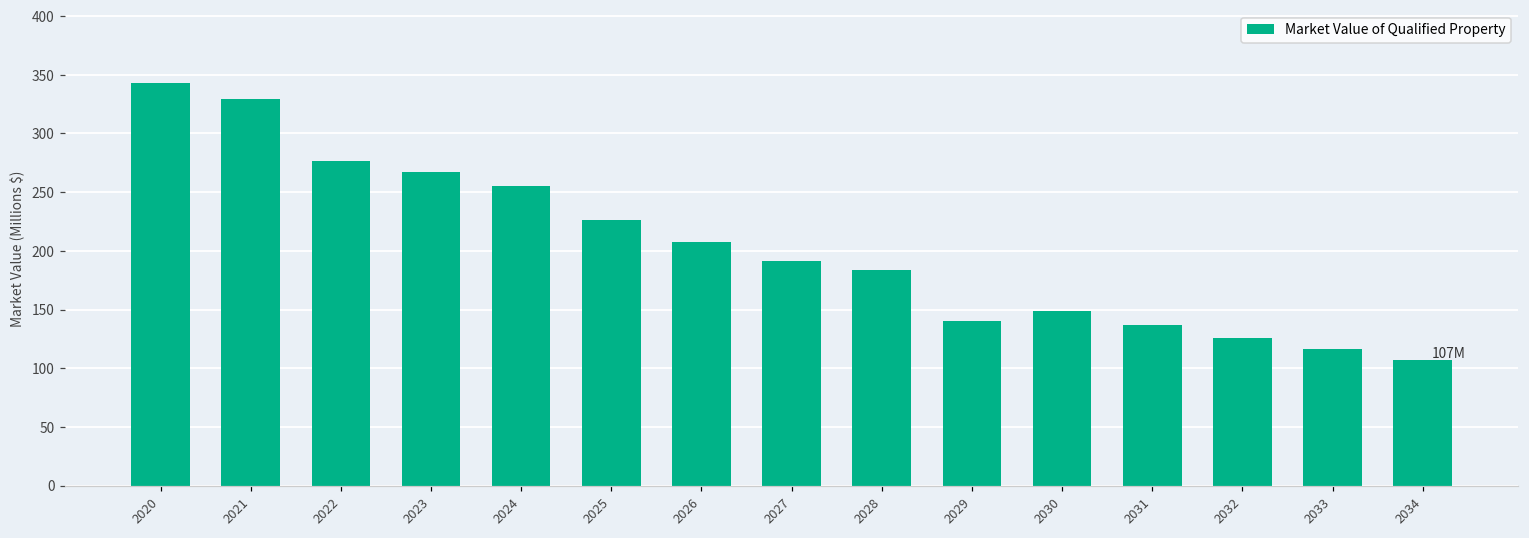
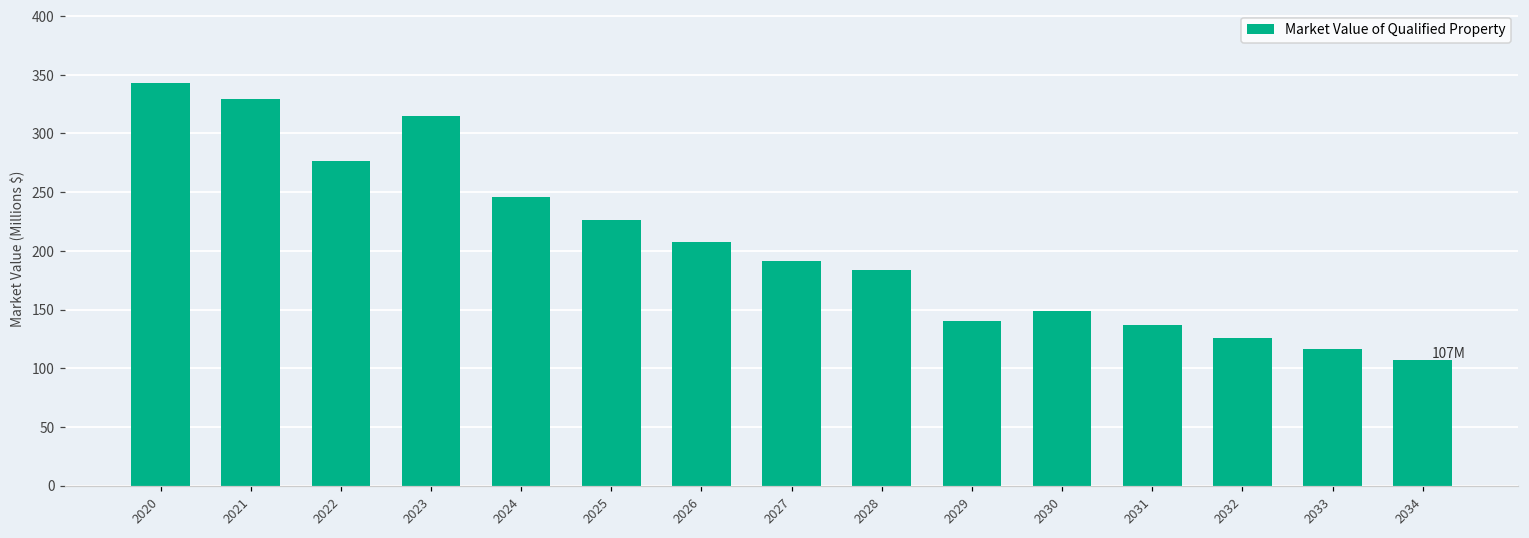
2023: 267 -> 315
2024: 255 -> 246
